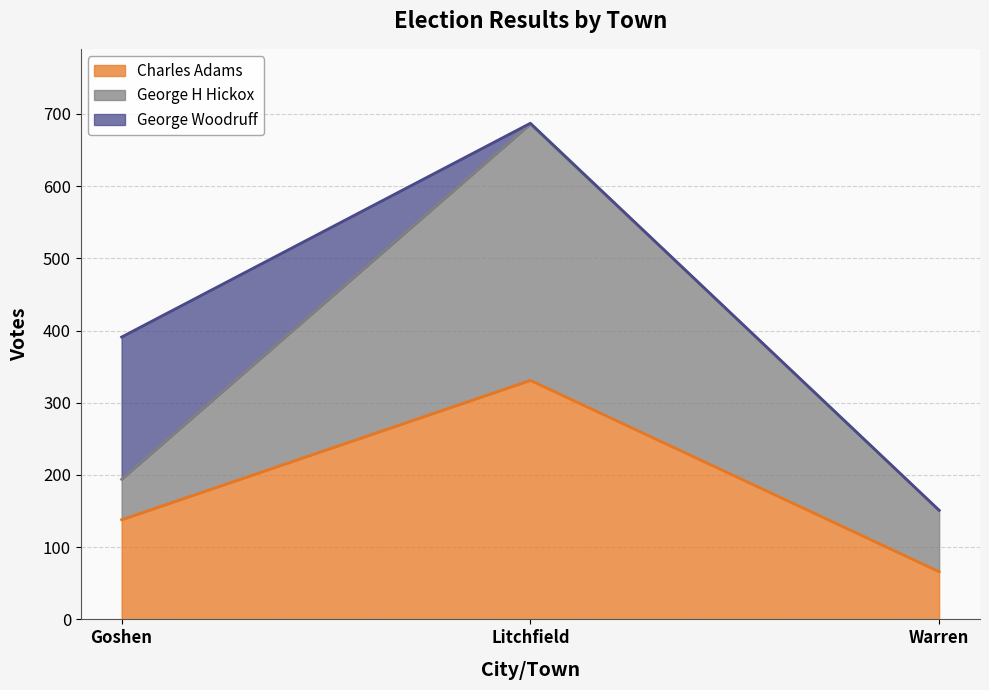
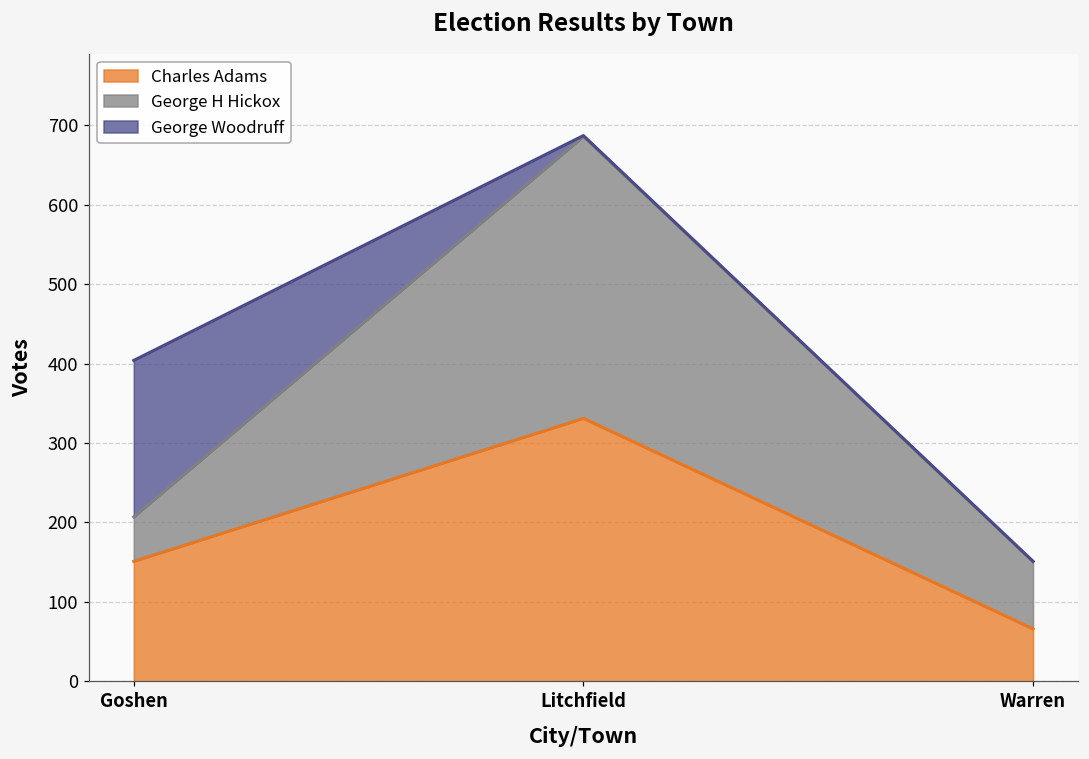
Charles Adams, Goshen: 140 -> 150
